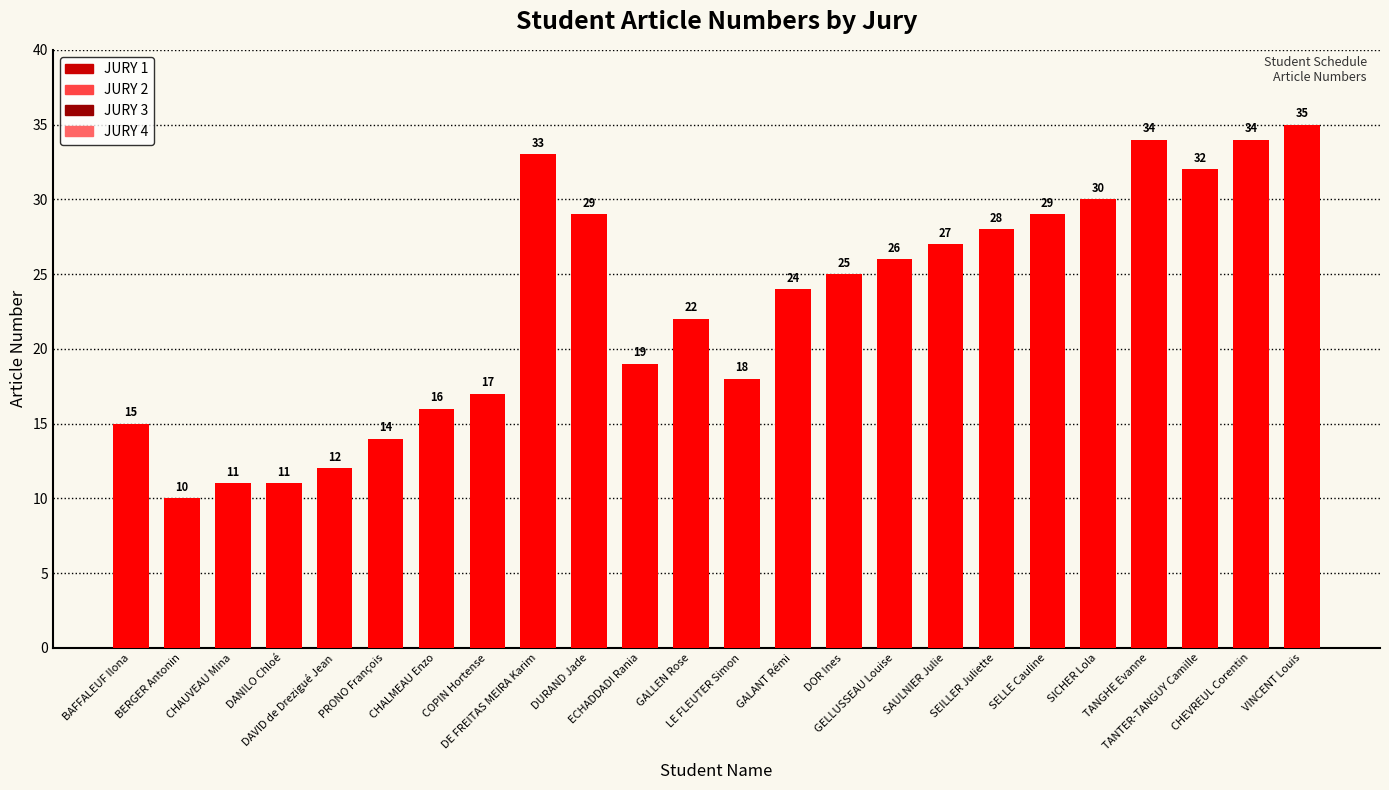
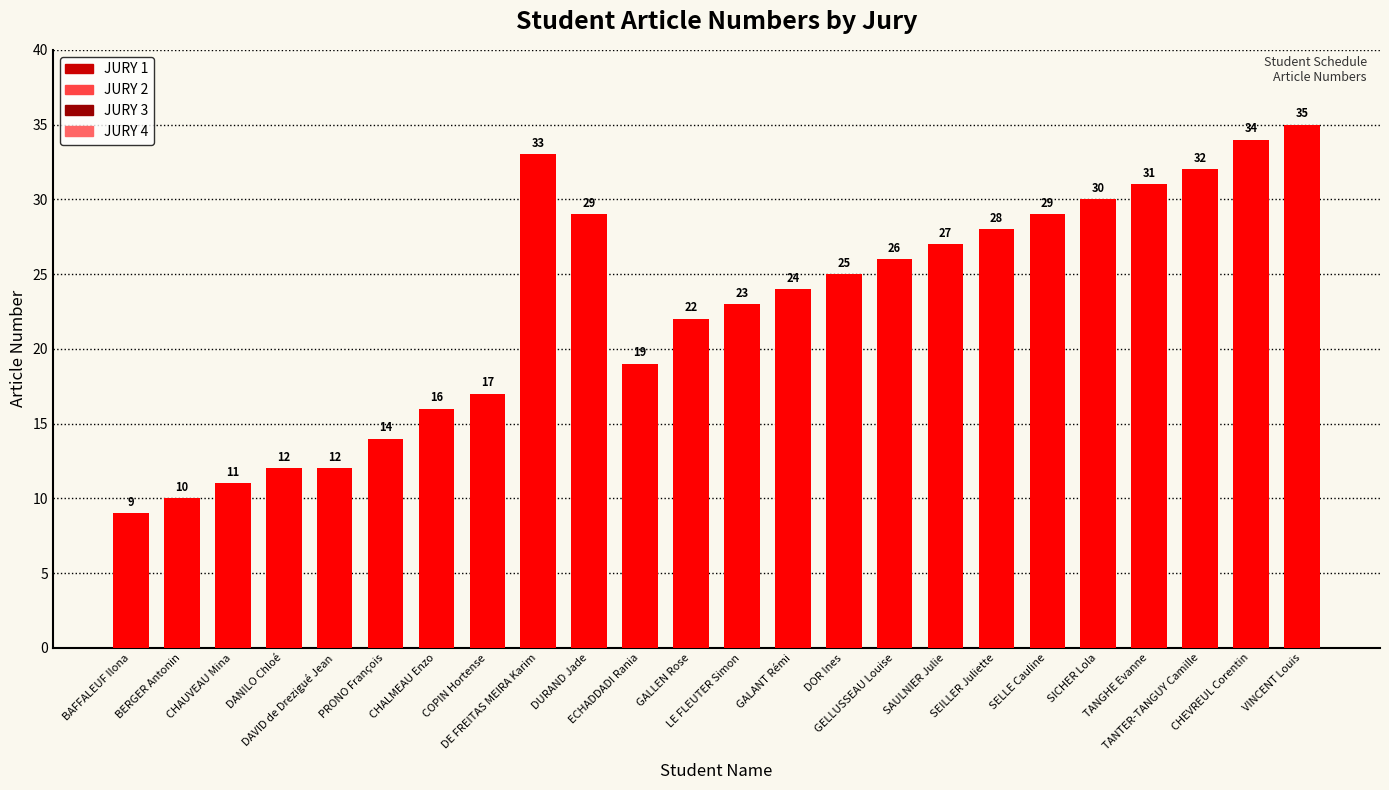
BAFFALEUF Ilona: 15 -> 9
DANILO Chloé: 11 -> 12
LE FLEUTER Simon: 18 -> 23
TANGHE Evanne: 34 -> 31
